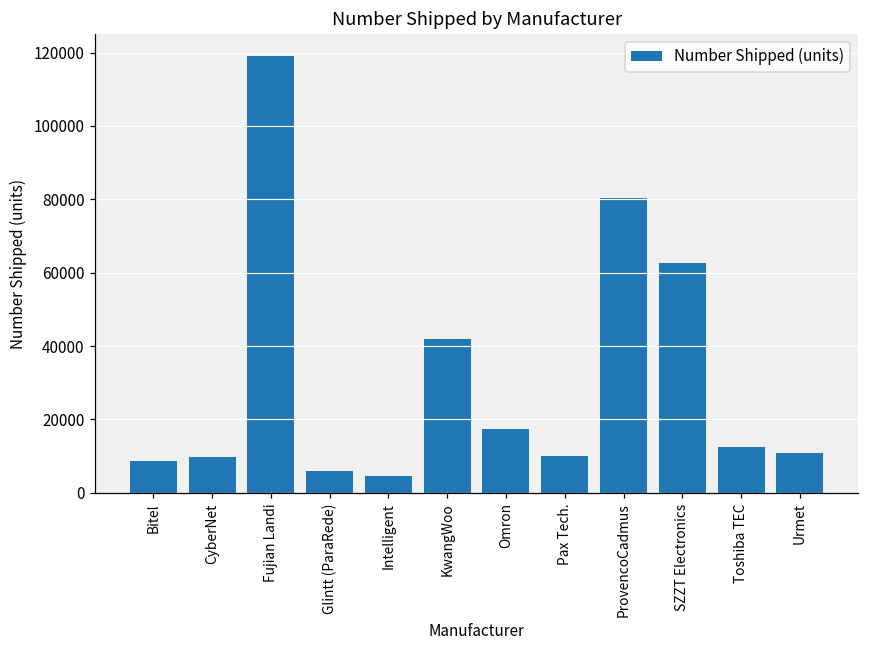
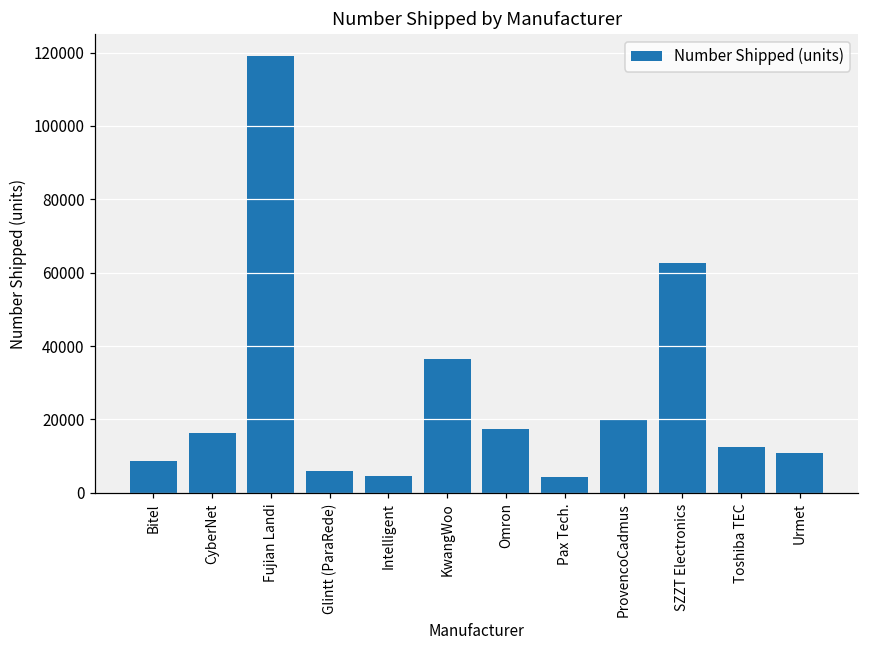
CyberNet: 10000 -> 16000
KwangWoo: 42000 -> 37000
Pax Tech.: 10000 -> 4000
ProvencoCadmus: 80000 -> 20000
